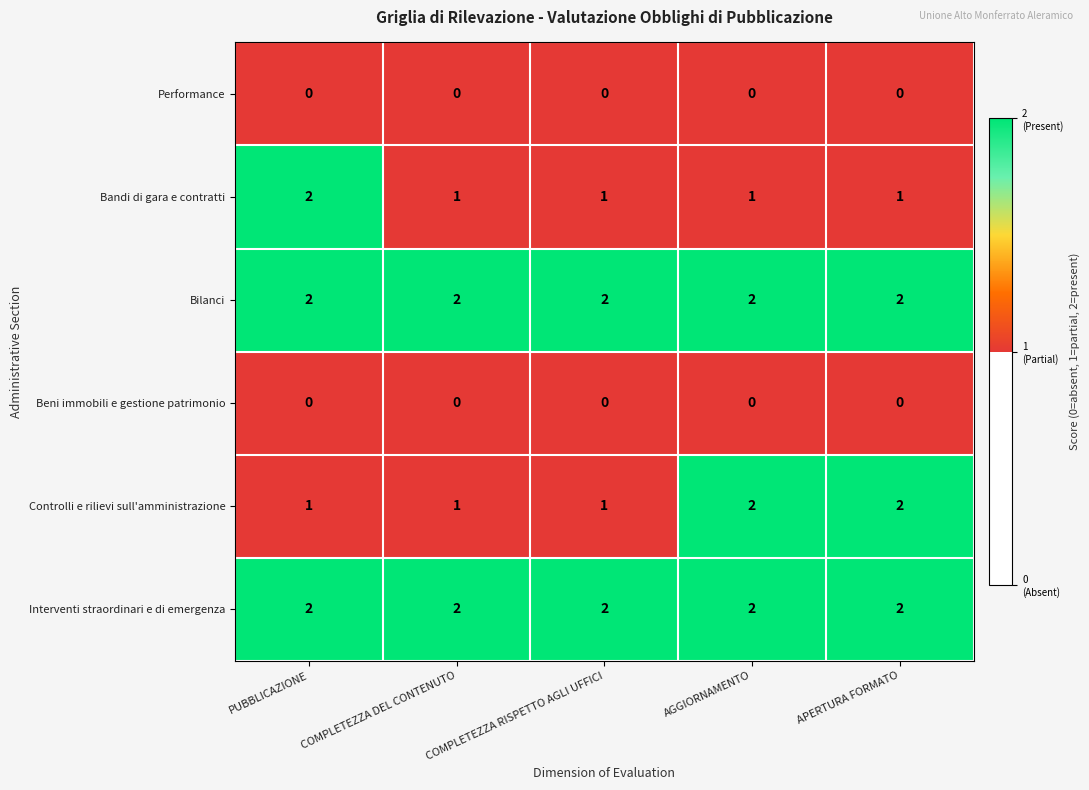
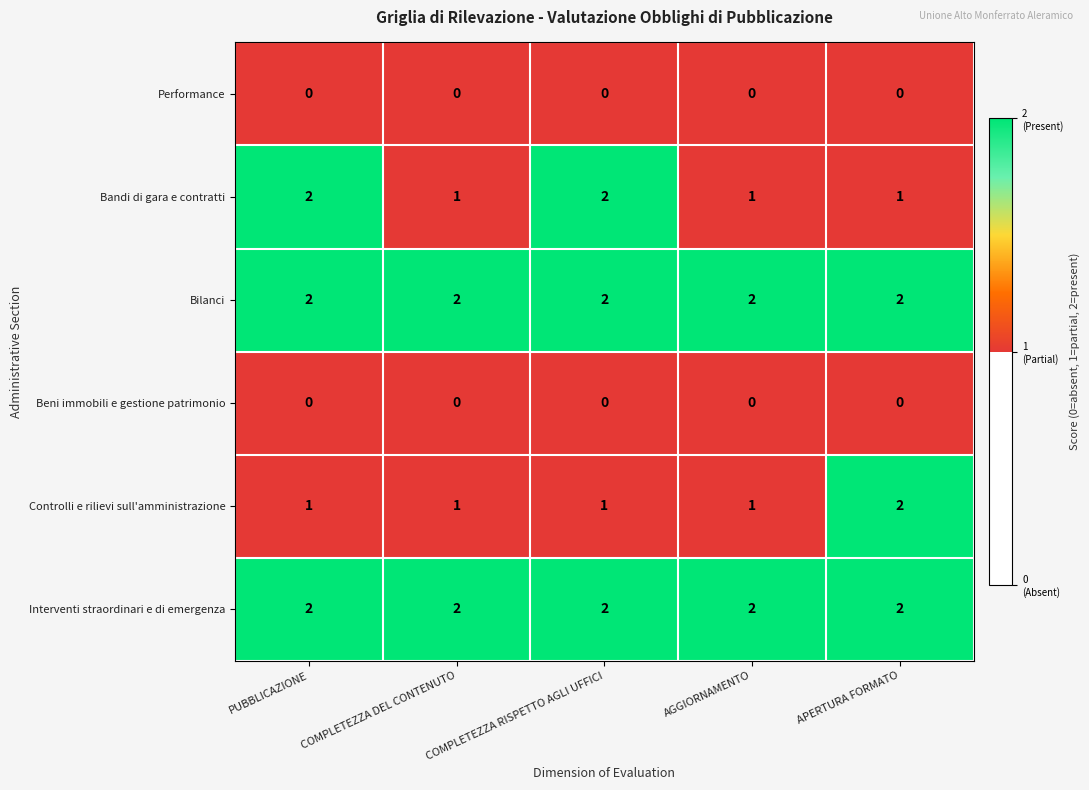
Bandi di gara e contratti, COMPLETEZZA RISPETTO AGLI UFFICI: 1 -> 2
Controlli e rilievi sull'amministrazione, AGGIORNAMENTO: 2 -> 1
